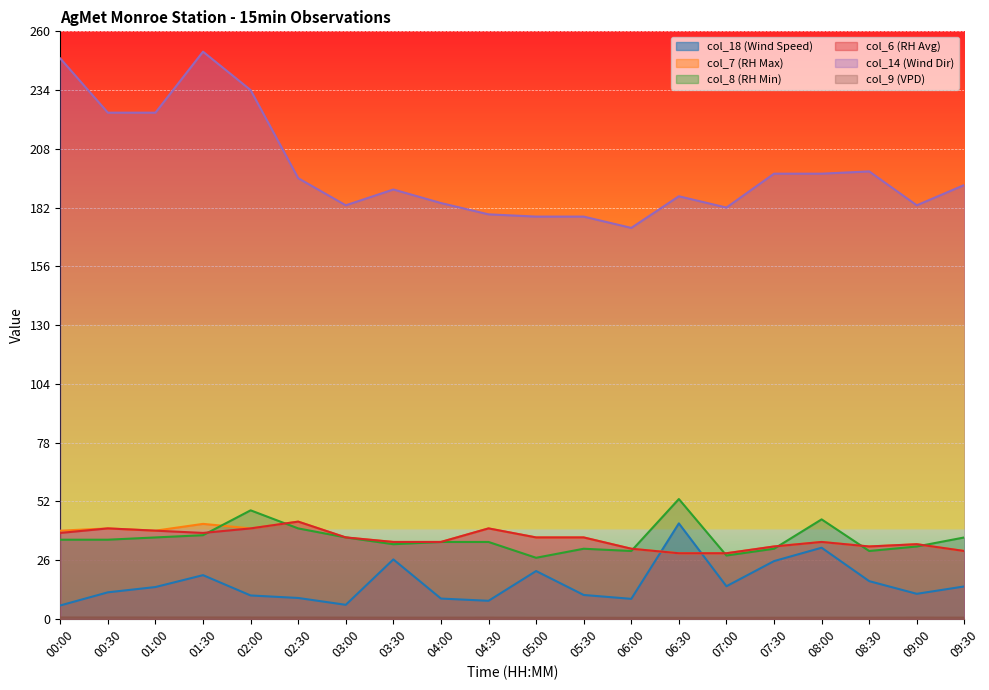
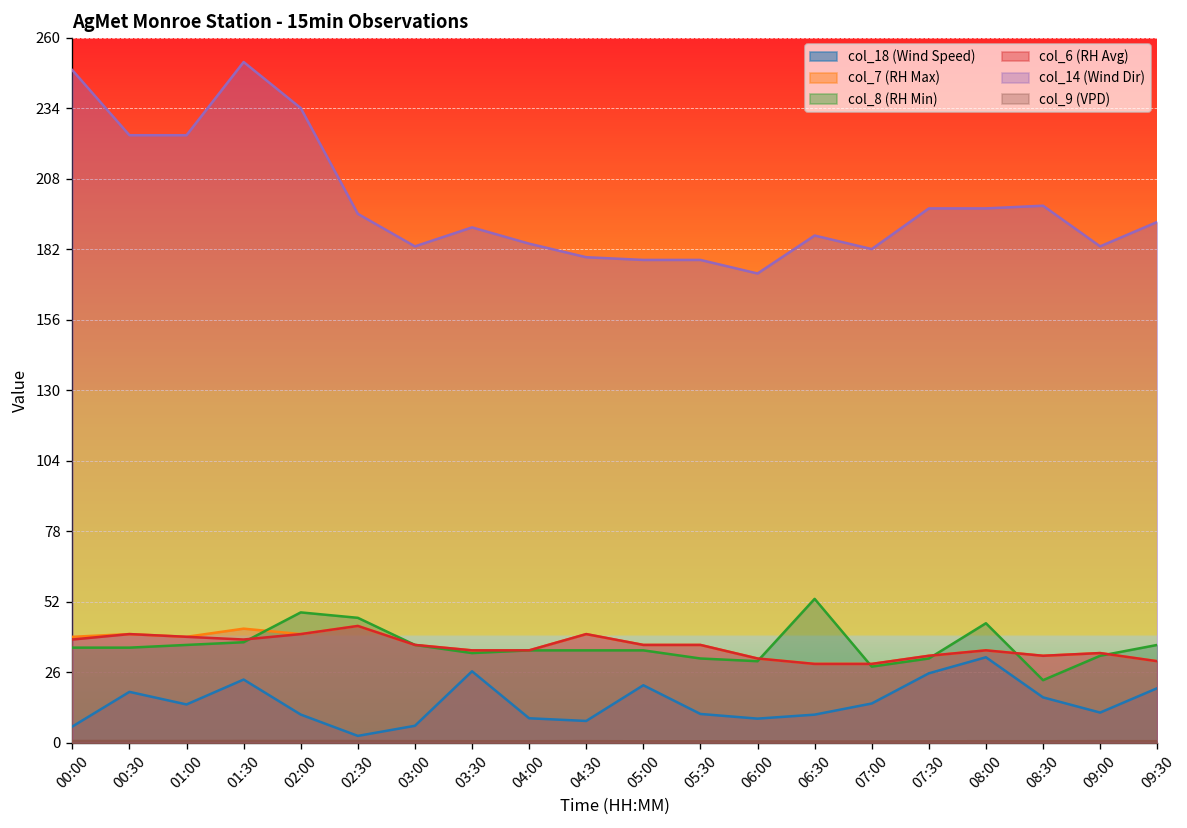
col_18 (Wind Speed), 00:30: 12 -> 19
col_18 (Wind Speed), 01:30: 19 -> 23
col_18 (Wind Speed), 02:30: 9 -> 2
col_8 (RH Min), 02:30: 40 -> 46
col_8 (RH Min), 05:00: 27 -> 34
col_18 (Wind Speed), 06:30: 42 -> 10
col_8 (RH Min), 08:30: 30 -> 23
col_18 (Wind Speed), 09:30: 14 -> 20
